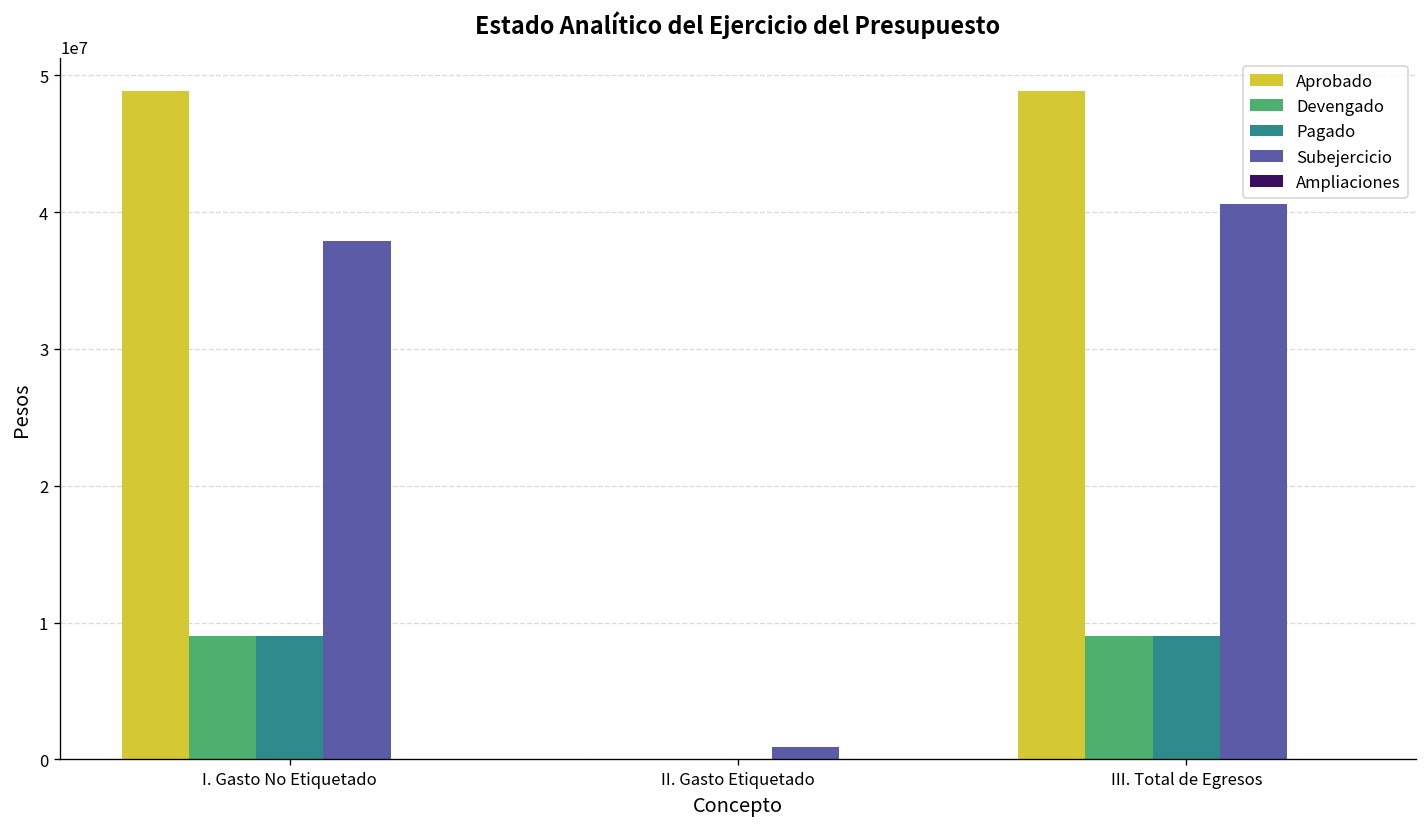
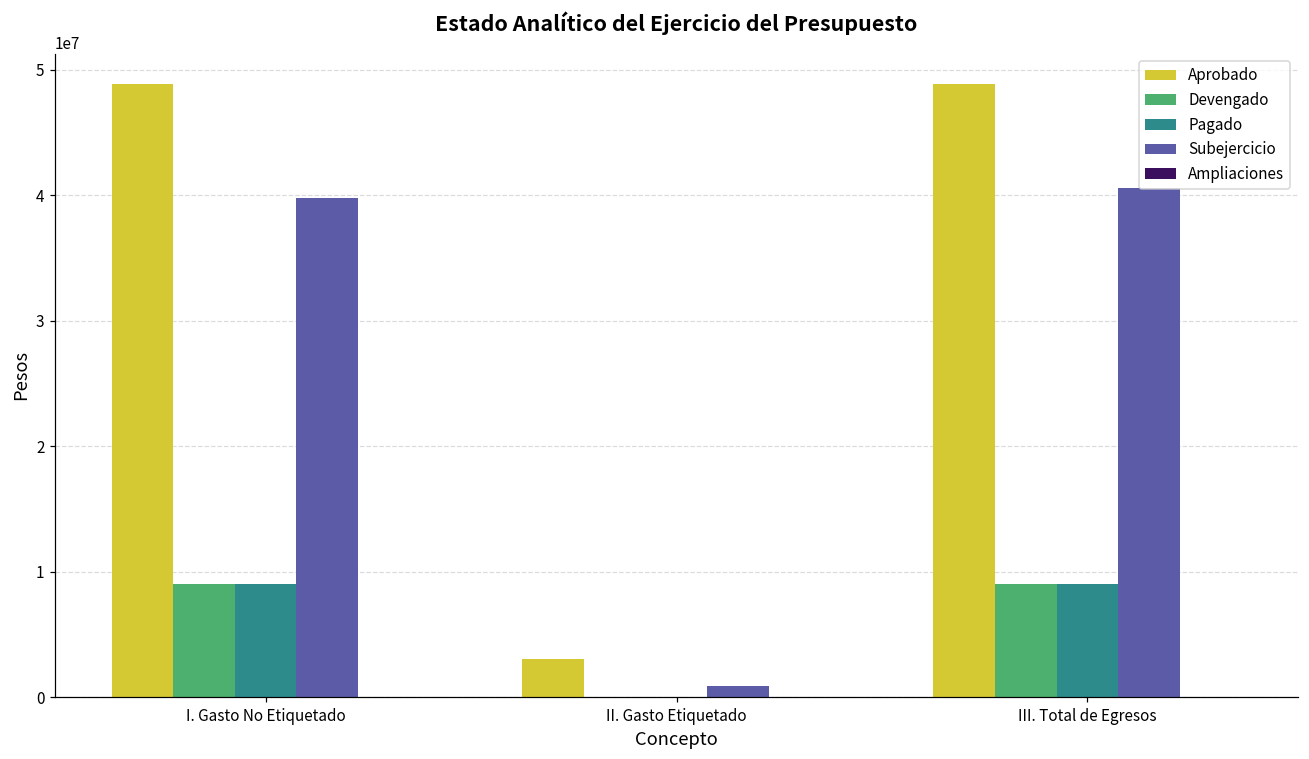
Subejercicio, I. Gasto No Etiquetado: 37900000 -> 39800000
Aprobado, II. Gasto Etiquetado: 0 -> 3000000
